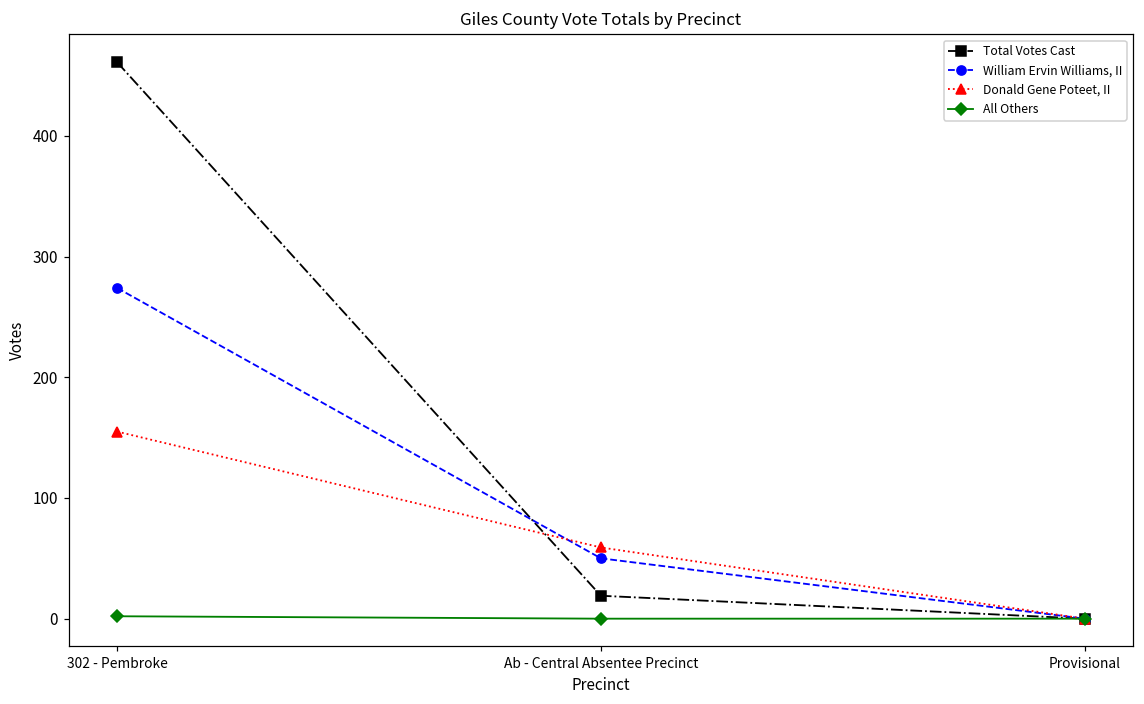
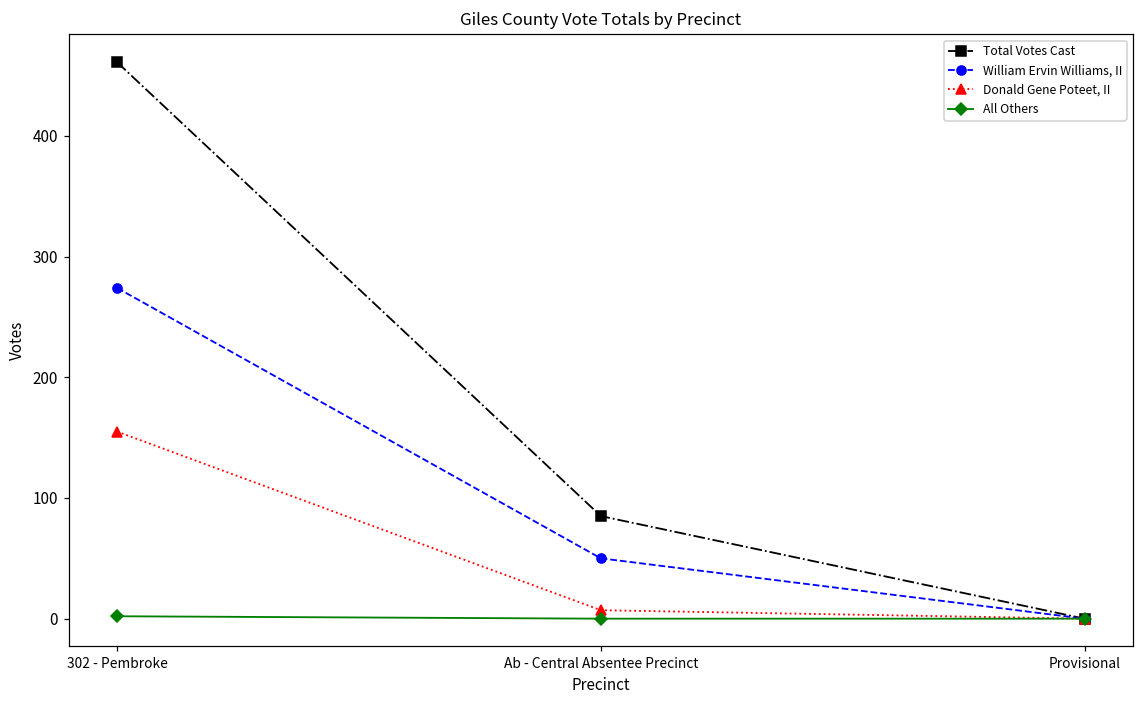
Total Votes Cast, Ab - Central Absentee Precinct: 19 -> 85
Donald Gene Poteet, II, Ab - Central Absentee Precinct: 59 -> 7
